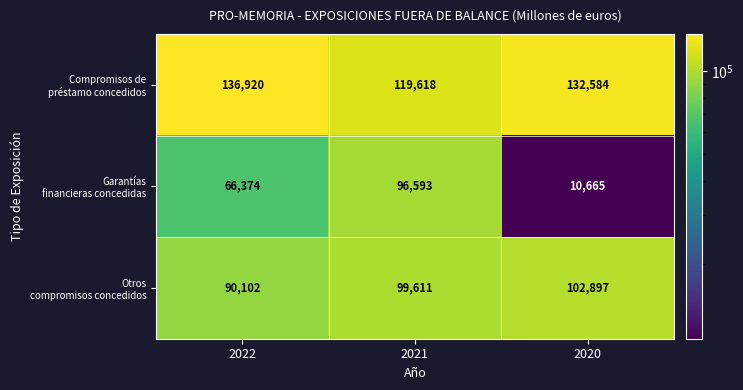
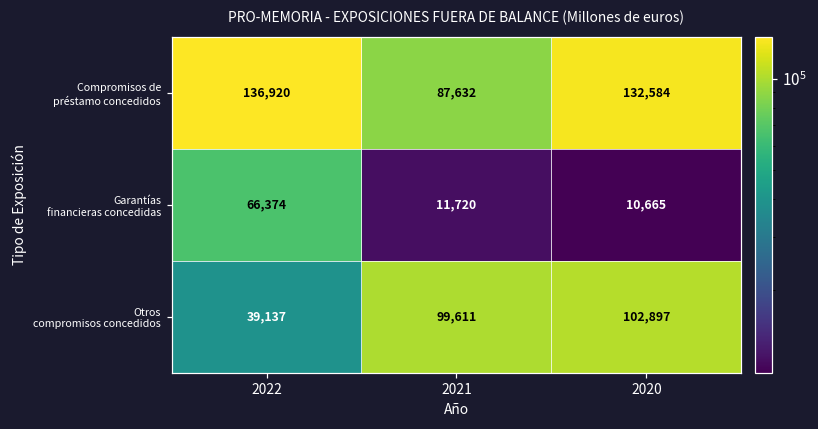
Compromisos de préstamo concedidos, 2021: 119,618 -> 87,632
Garantías financieras concedidas, 2021: 96,593 -> 11,720
Otros compromisos concedidos, 2022: 90,102 -> 39,137
